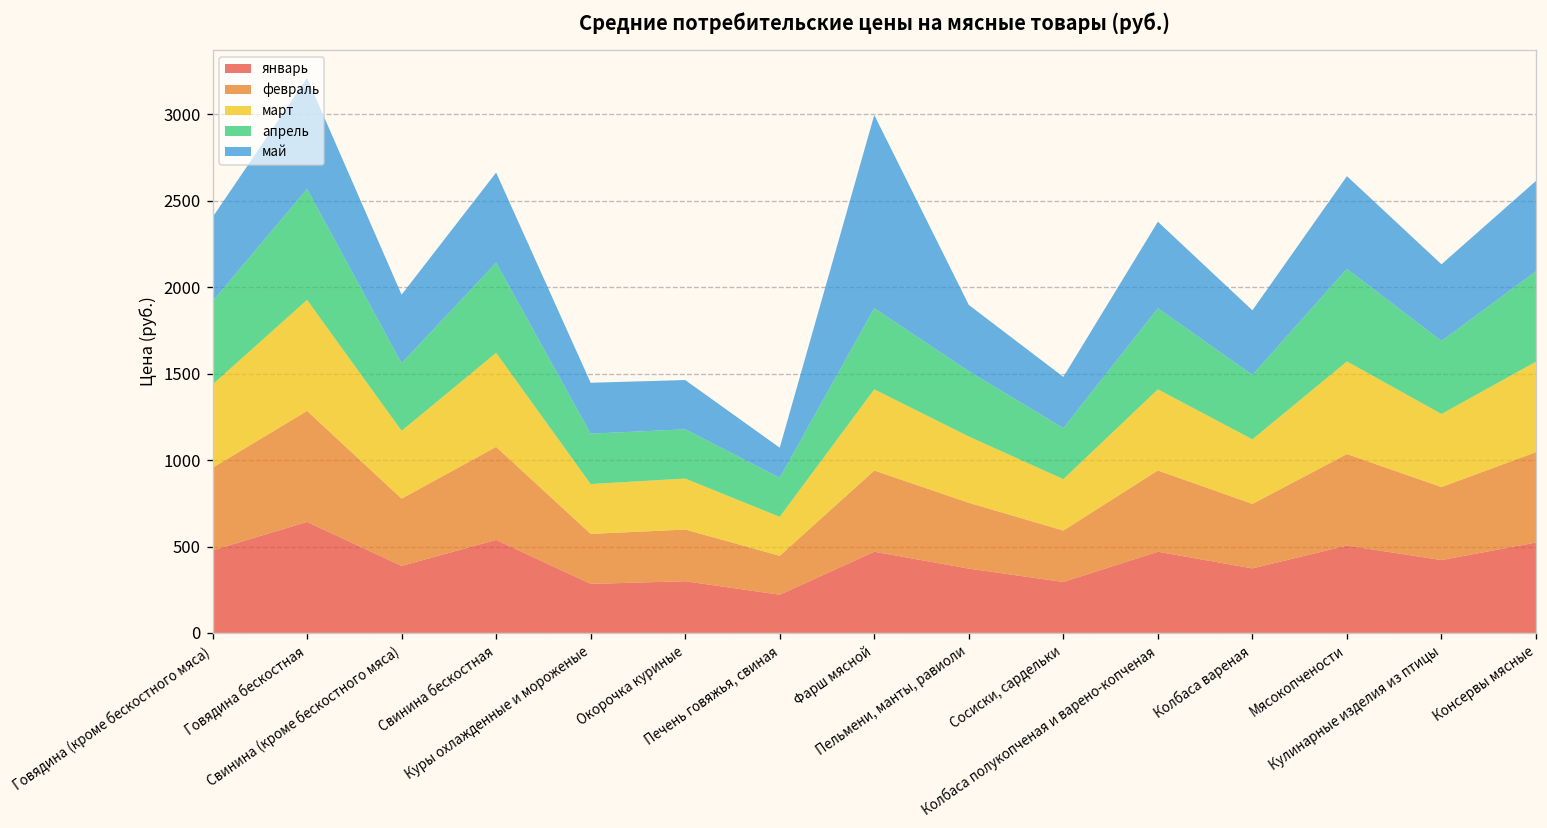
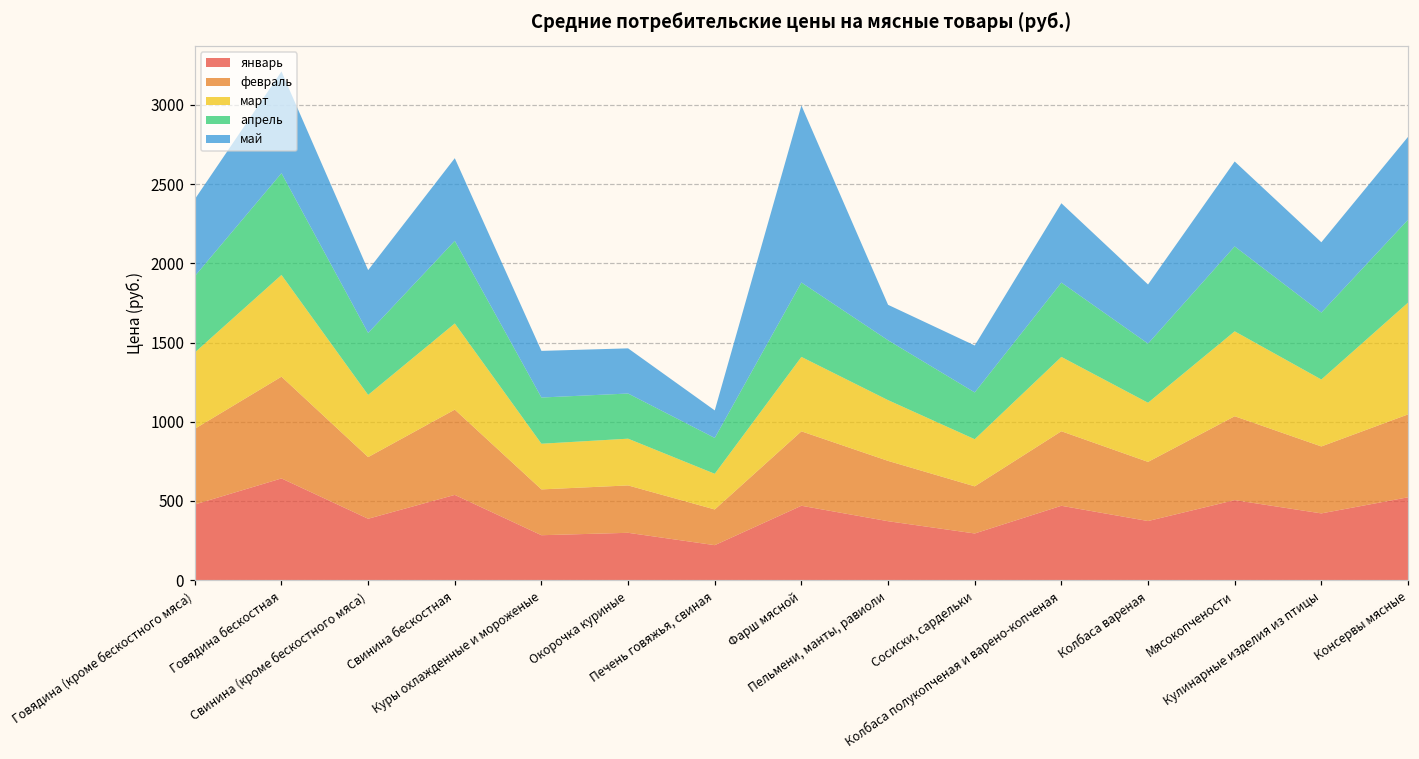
май, Пельмени, манты, равиоли: 380 -> 220
март, Консервы мясные: 520 -> 710
